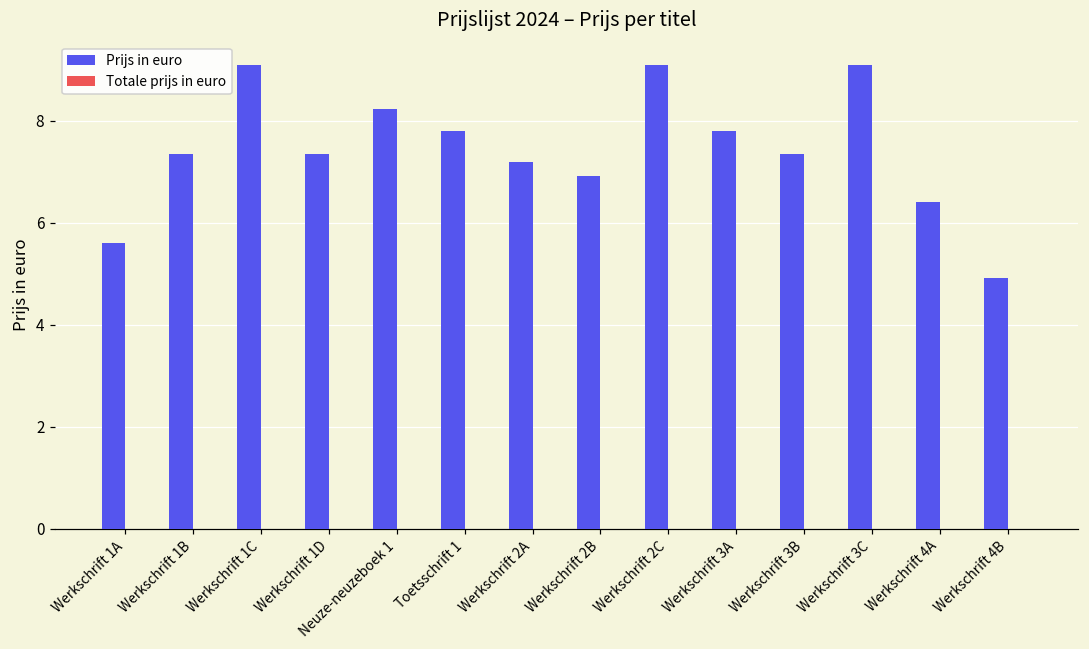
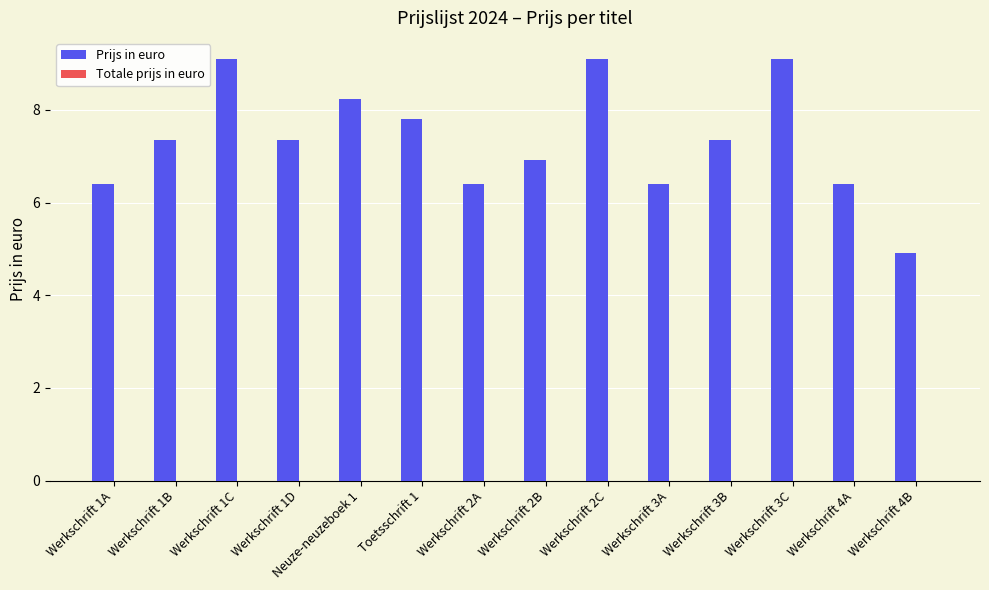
Prijs in euro, Werkschrift 1A: 5.6 -> 6.4
Prijs in euro, Werkschrift 2A: 7.2 -> 6.4
Prijs in euro, Werkschrift 3A: 7.8 -> 6.4
